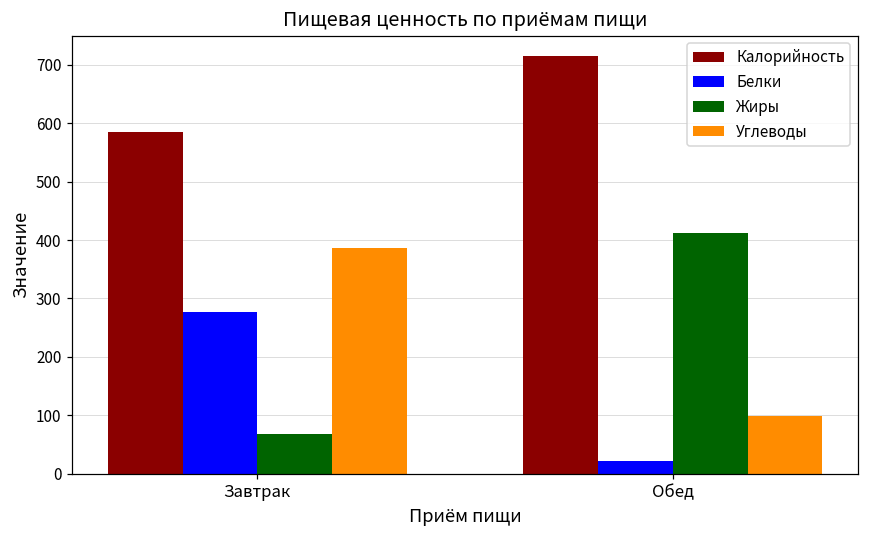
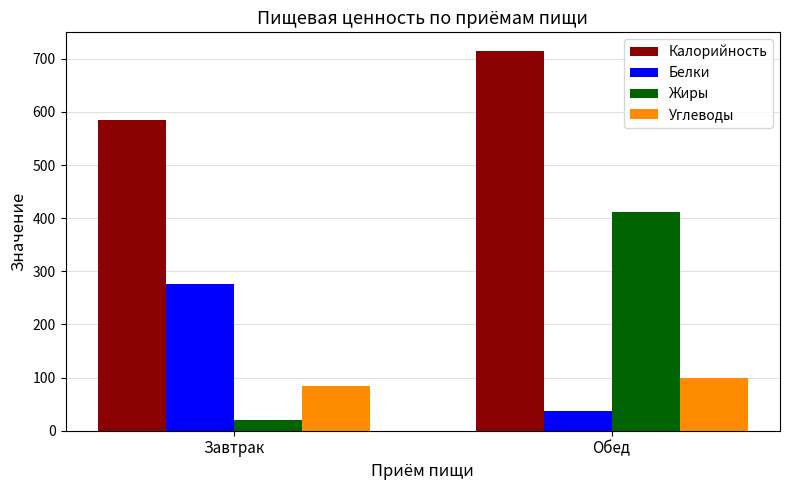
Жиры, Завтрак: 70 -> 20
Углеводы, Завтрак: 390 -> 80
Белки, Обед: 20 -> 40
